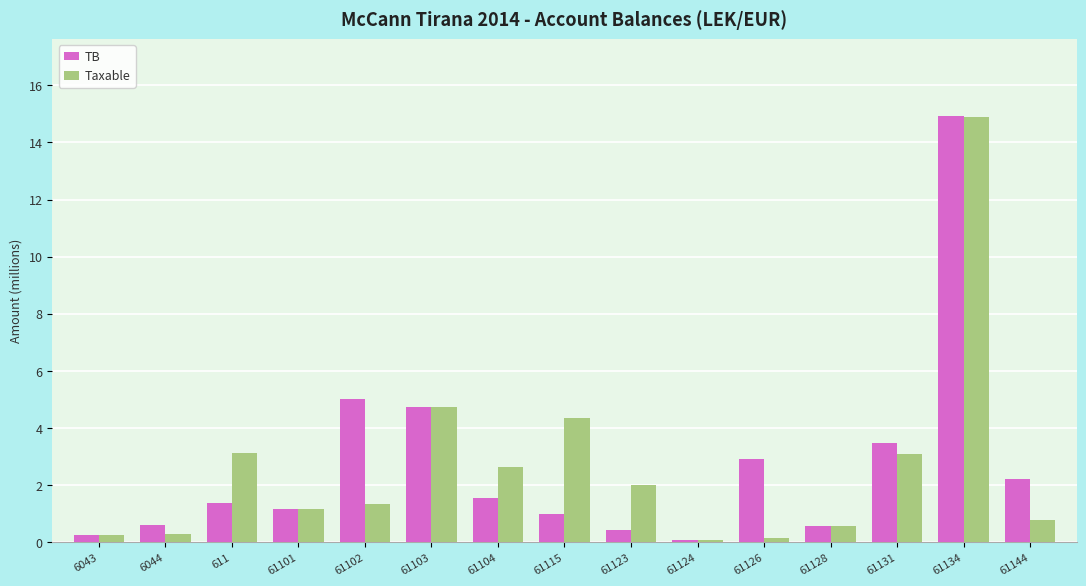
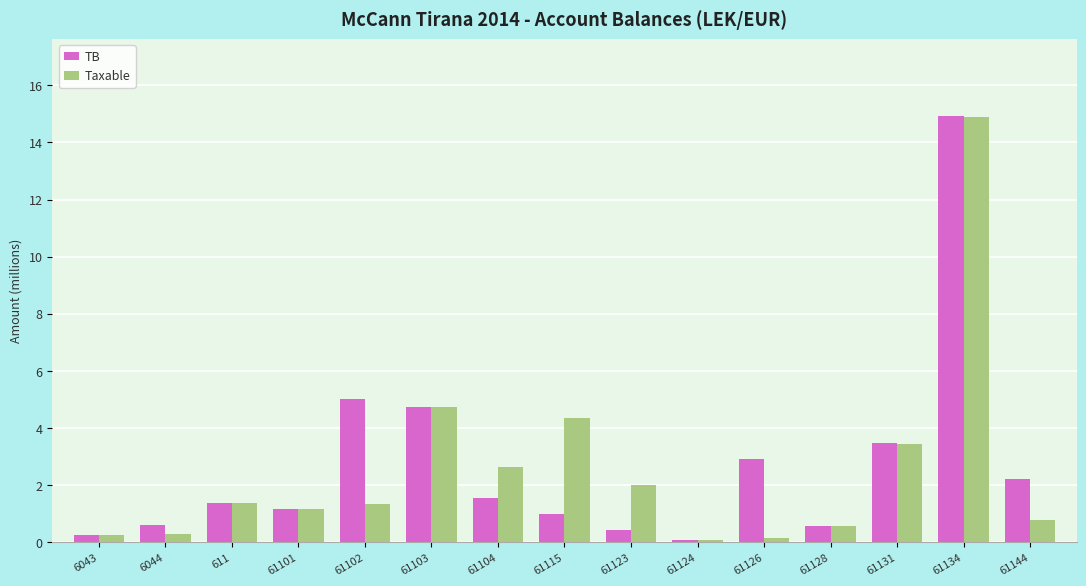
Taxable, 611: 3.1 -> 1.4
Taxable, 61131: 3.1 -> 3.4
